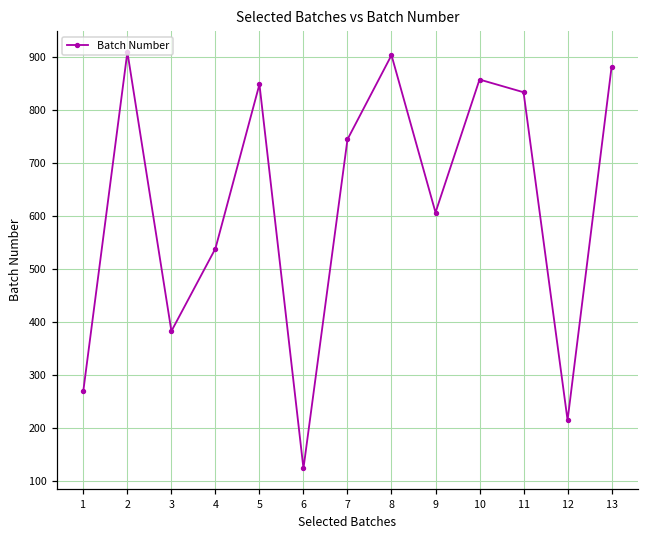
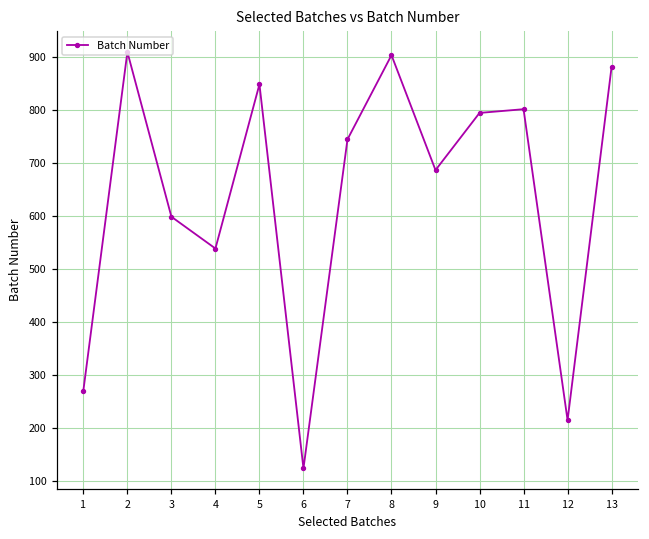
3: 380 -> 600
9: 610 -> 690
10: 860 -> 790
11: 830 -> 800
